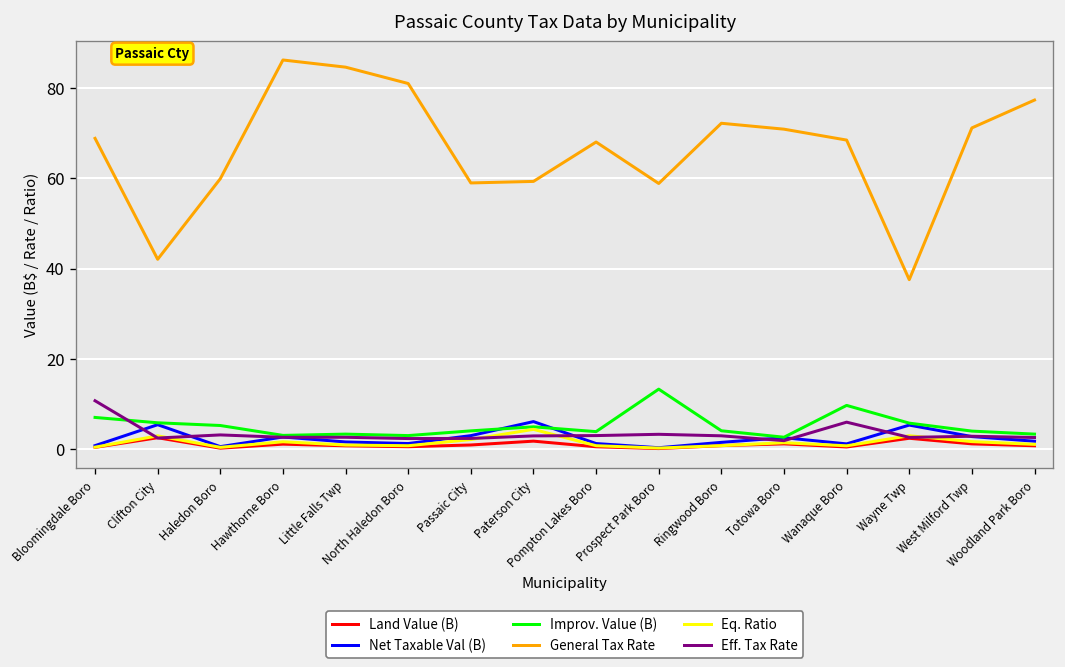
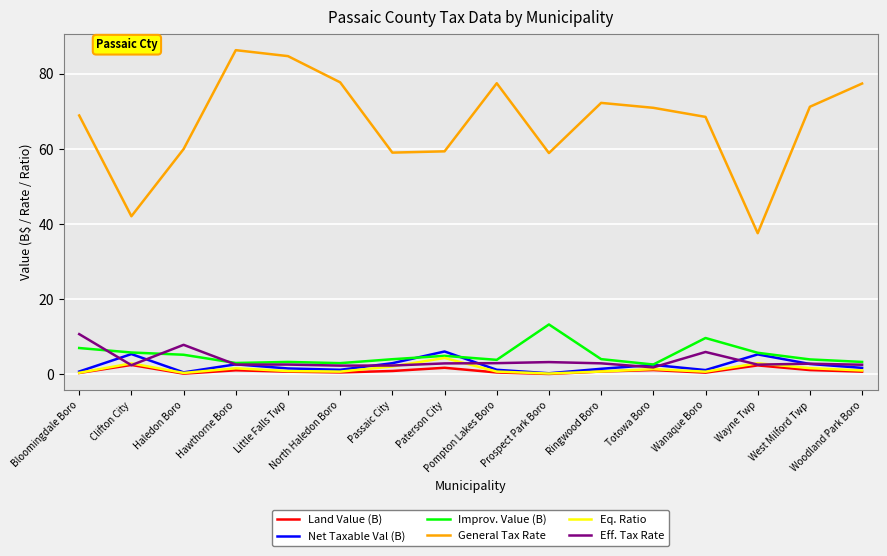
Eff. Tax Rate, Haledon Boro: 3 -> 8
General Tax Rate, North Haledon Boro: 81 -> 78
General Tax Rate, Pompton Lakes Boro: 68 -> 77
